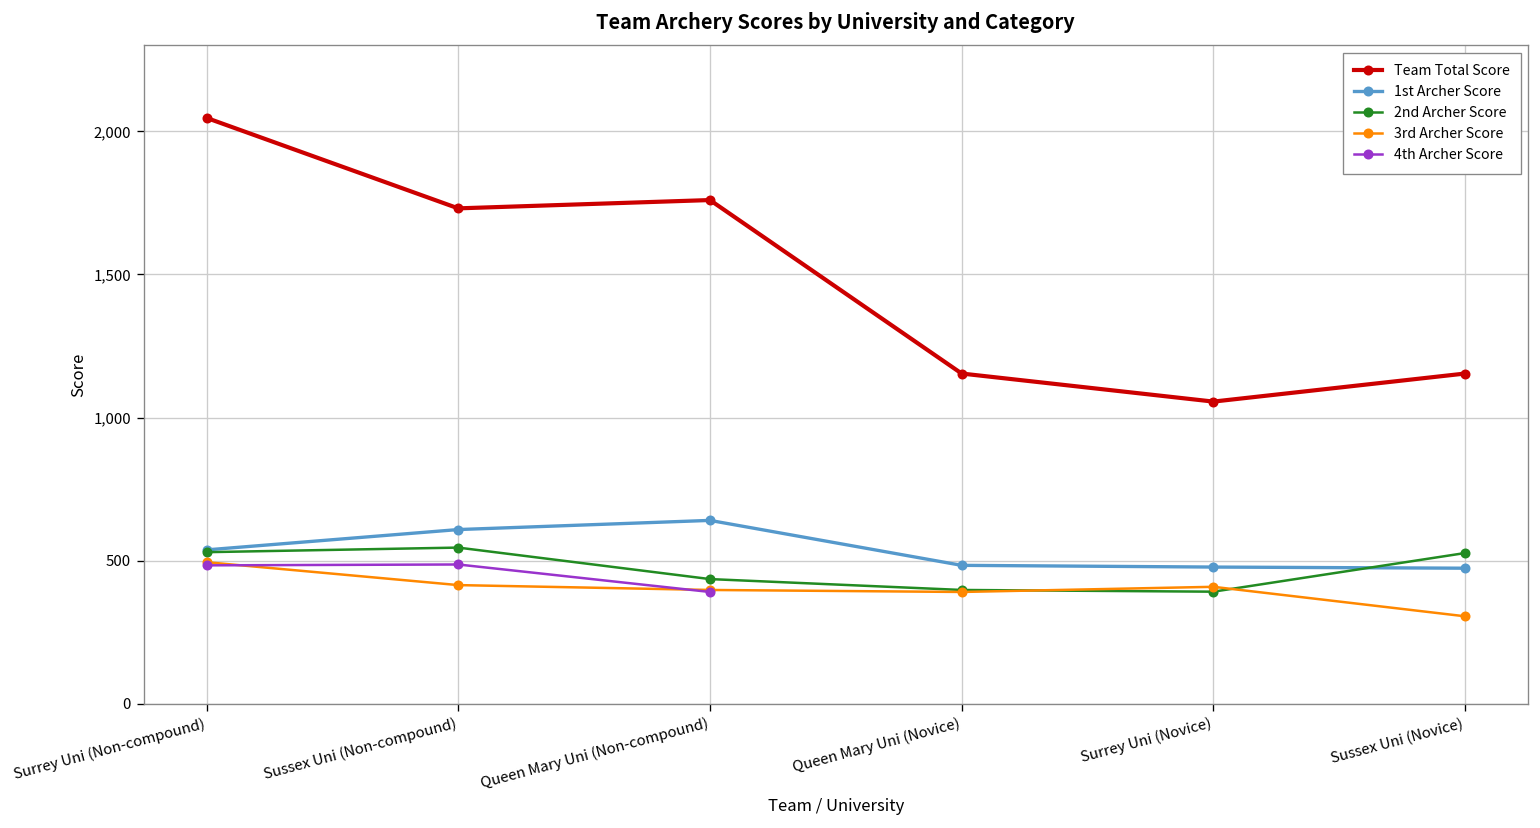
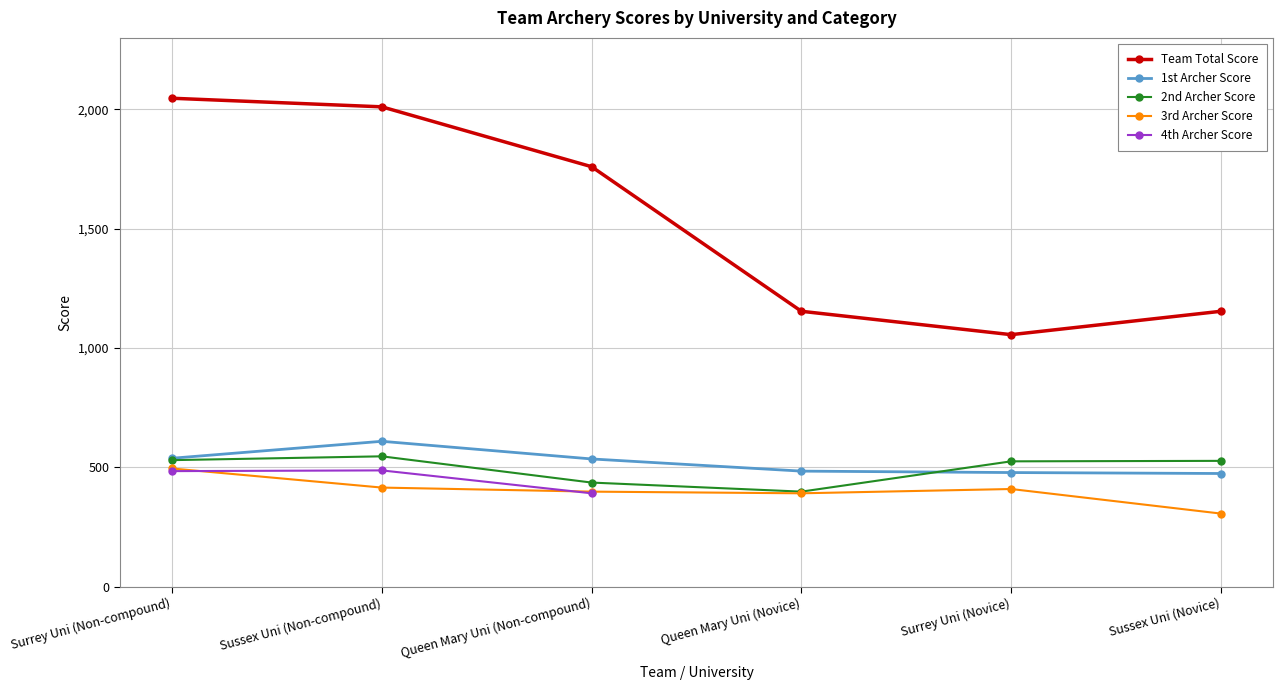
Team Total Score, Sussex Uni (Non-compound): 1,730 -> 2,010
1st Archer Score, Queen Mary Uni (Non-compound): 640 -> 540
2nd Archer Score, Surrey Uni (Novice): 390 -> 530
